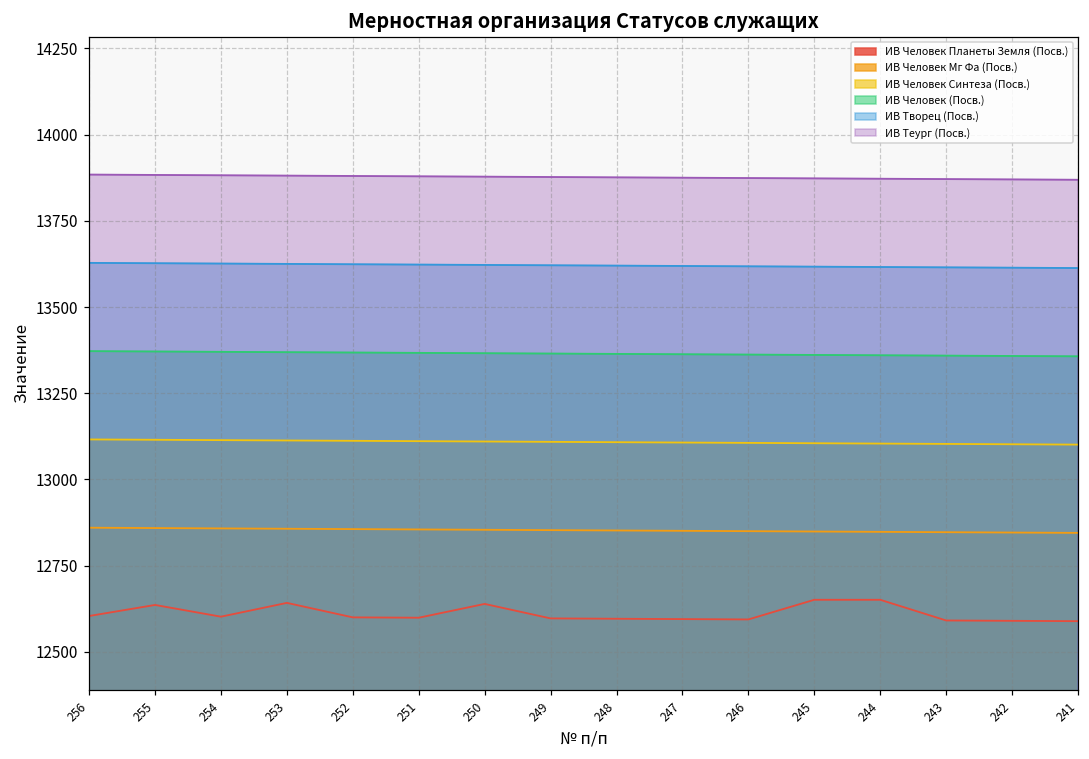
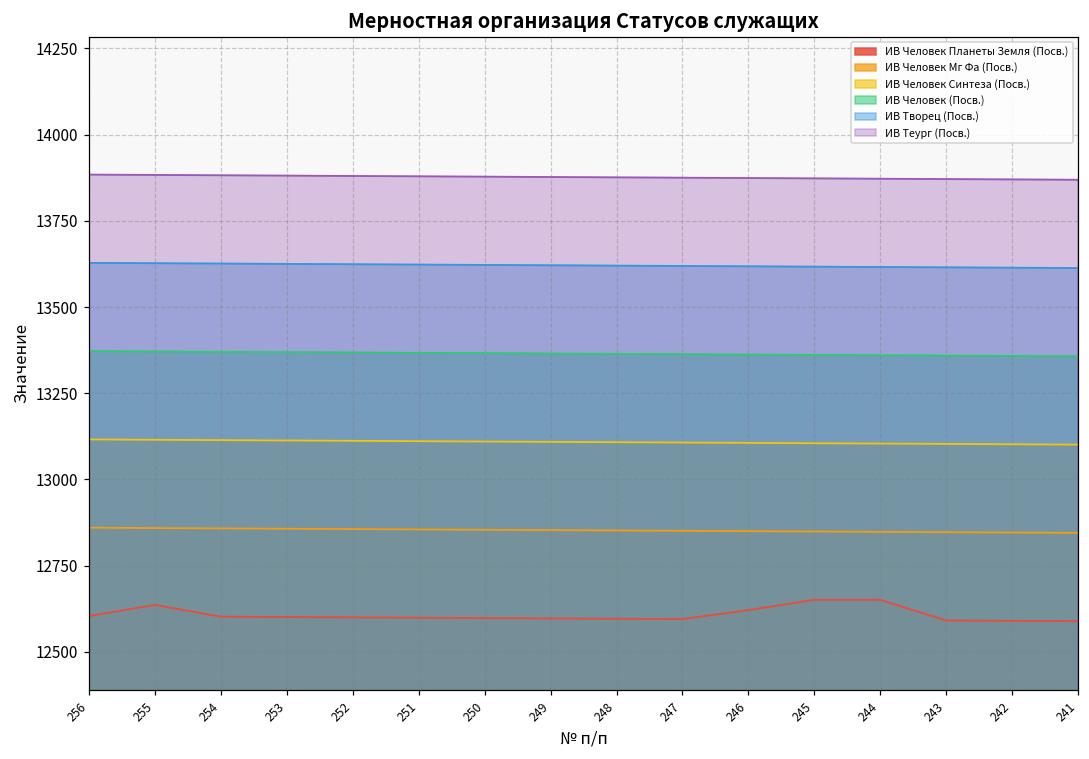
ИВ Человек Планеты Земля (Посв.), 253: 12640 -> 12600
ИВ Человек Планеты Земля (Посв.), 250: 12640 -> 12600
ИВ Человек Планеты Земля (Посв.), 246: 12590 -> 12620
